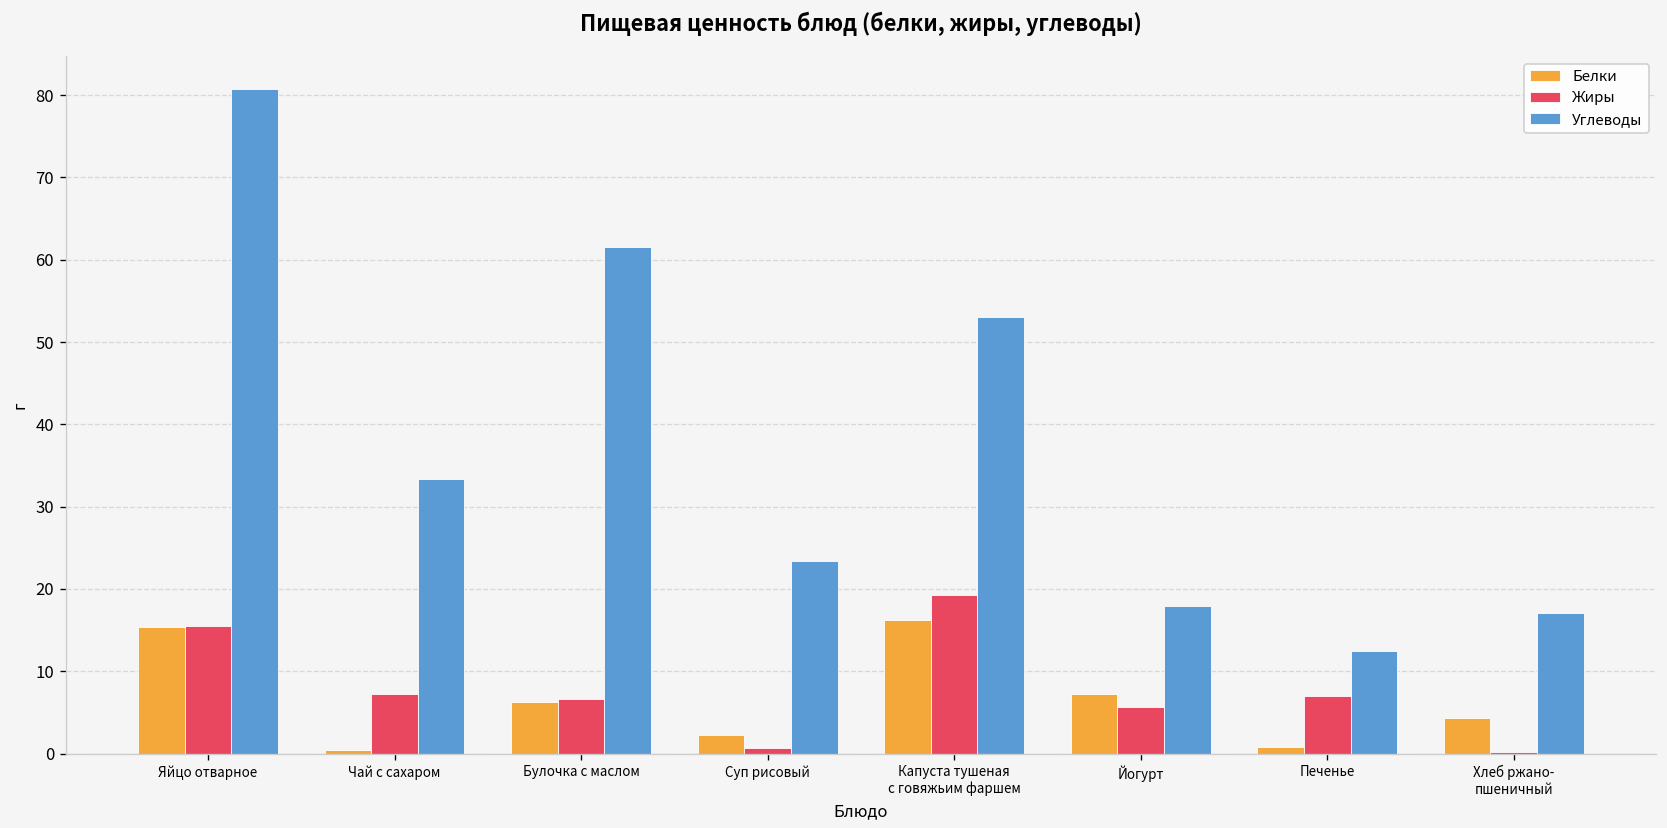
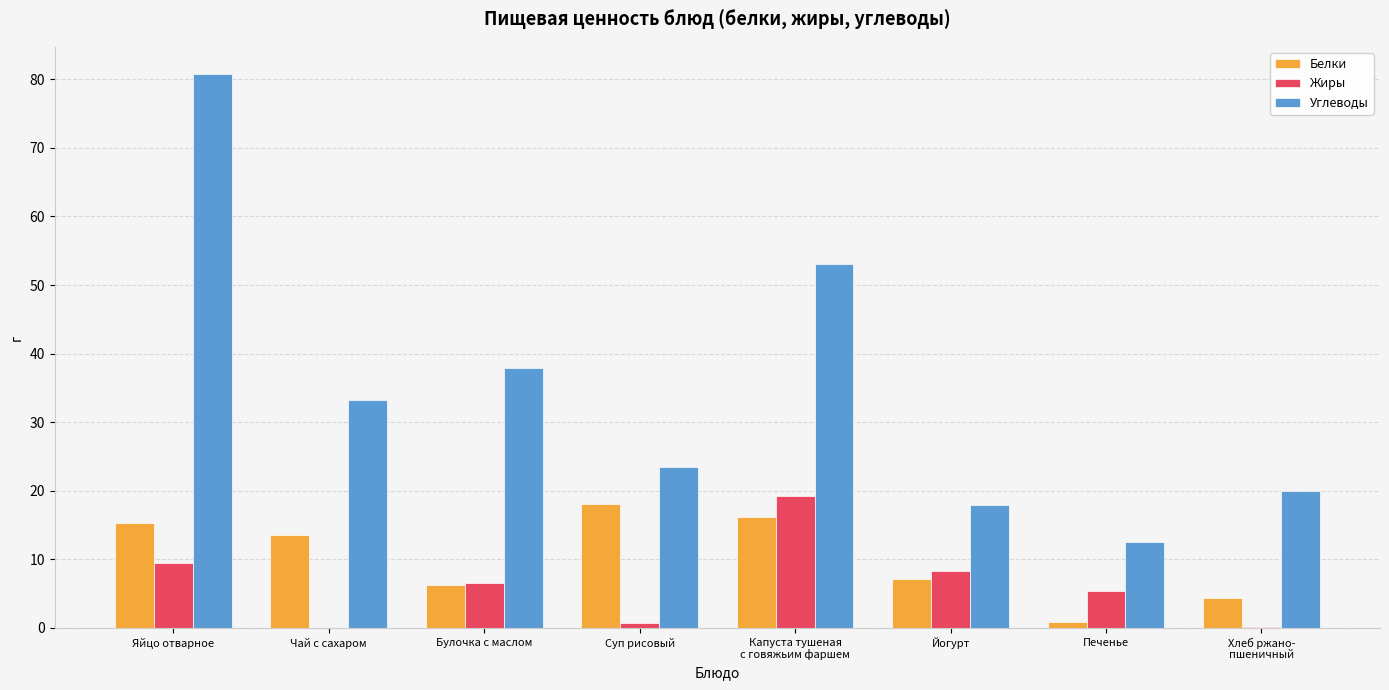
Жиры, Яйцо отварное: 16 -> 10
Белки, Чай с сахаром: 0 -> 14
Жиры, Чай с сахаром: 7 -> 0
Углеводы, Булочка с маслом: 62 -> 38
Белки, Суп рисовый: 2 -> 18
Жиры, Йогурт: 6 -> 8
Жиры, Печенье: 7 -> 5
Углеводы, Хлеб ржано- пшеничный: 17 -> 20
